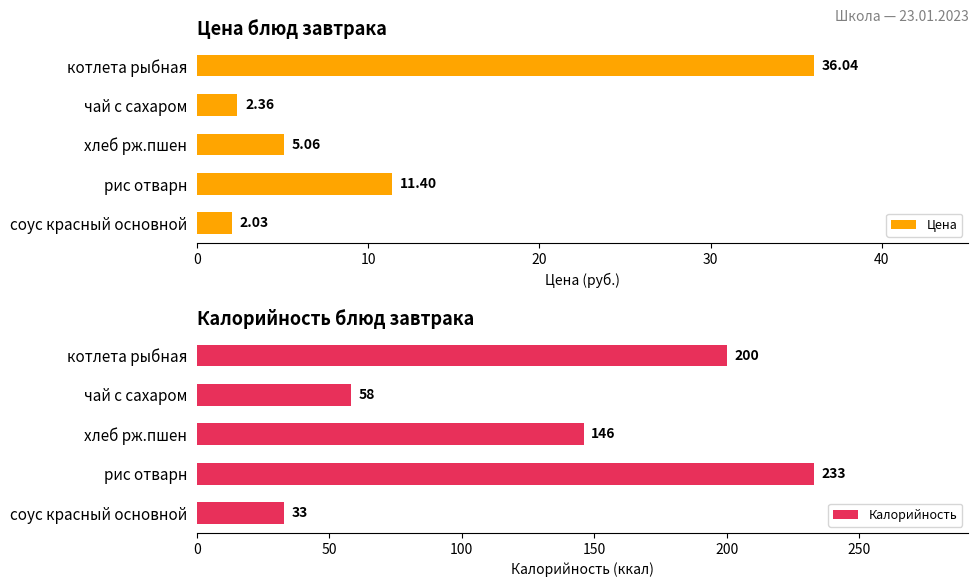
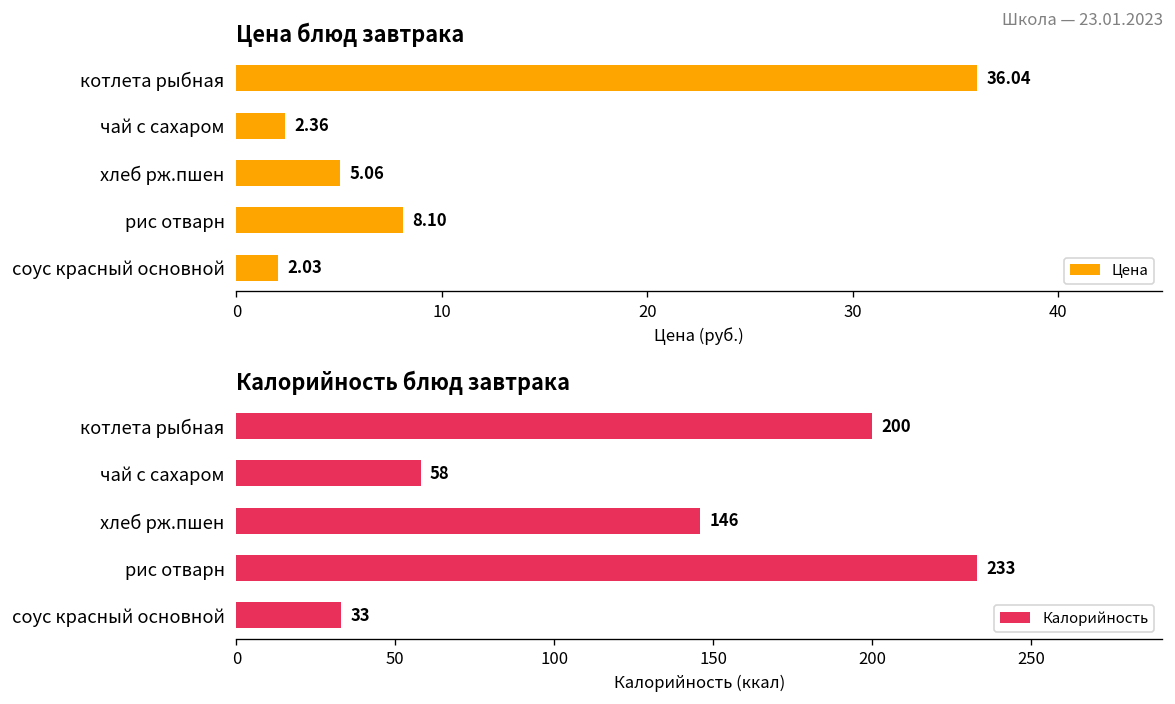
Цена блюд завтрака, рис отварн: 11.40 -> 8.10
